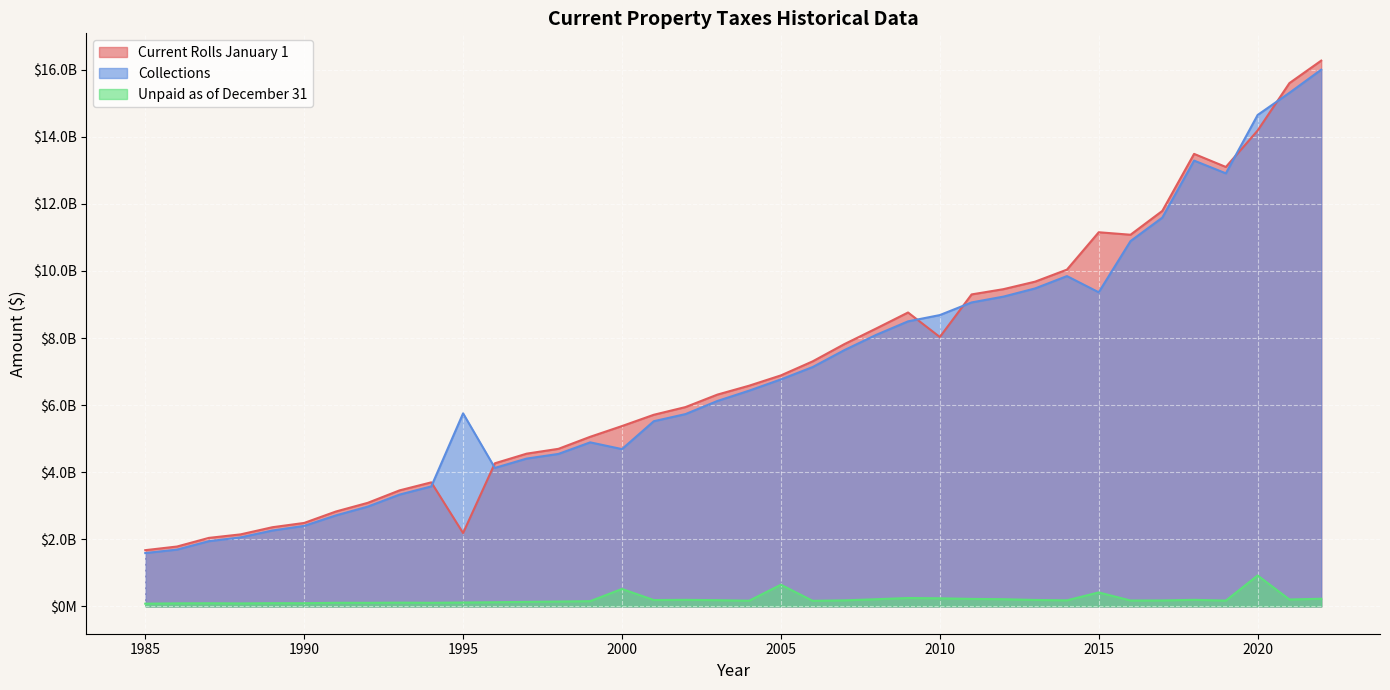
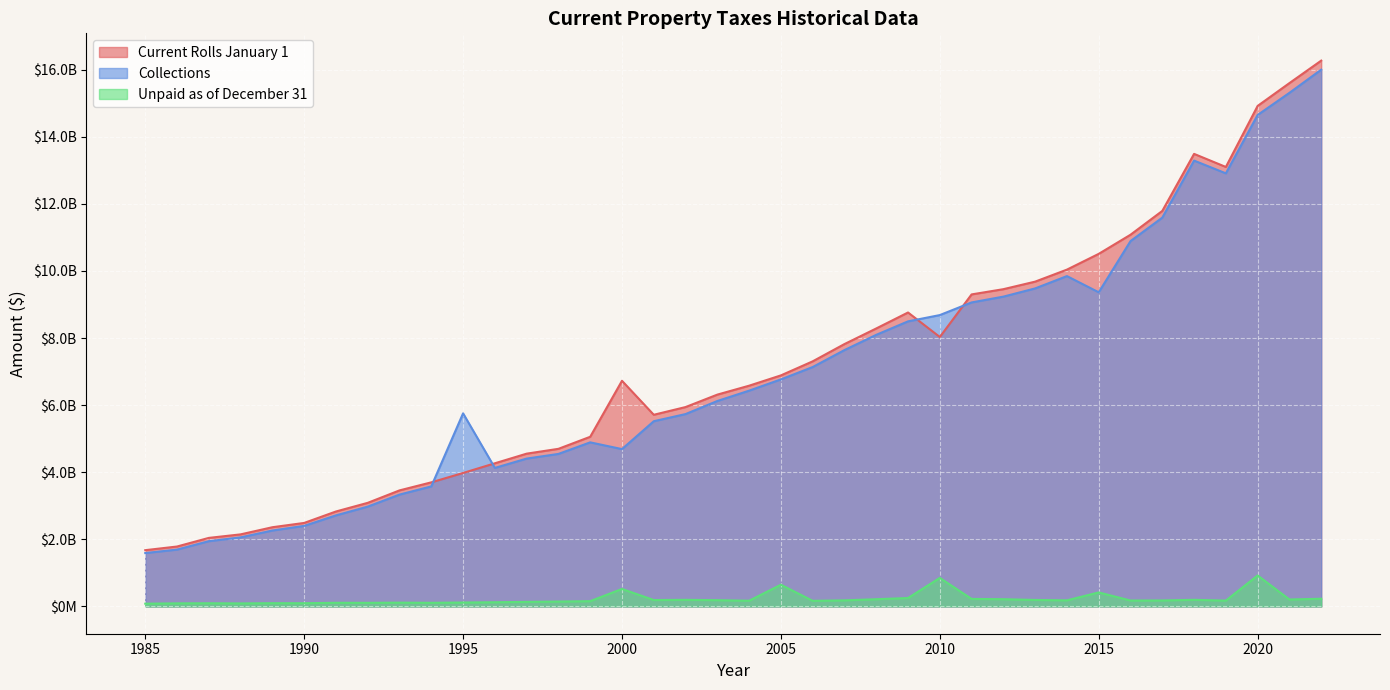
Current Rolls January 1, 1995: $2200000000 -> $4000000000
Current Rolls January 1, 2000: $5400000000 -> $6700000000
Unpaid as of December 31, 2010: $200000000 -> $800000000
Current Rolls January 1, 2015: $11200000000 -> $10500000000
Current Rolls January 1, 2020: $14200000000 -> $14900000000
